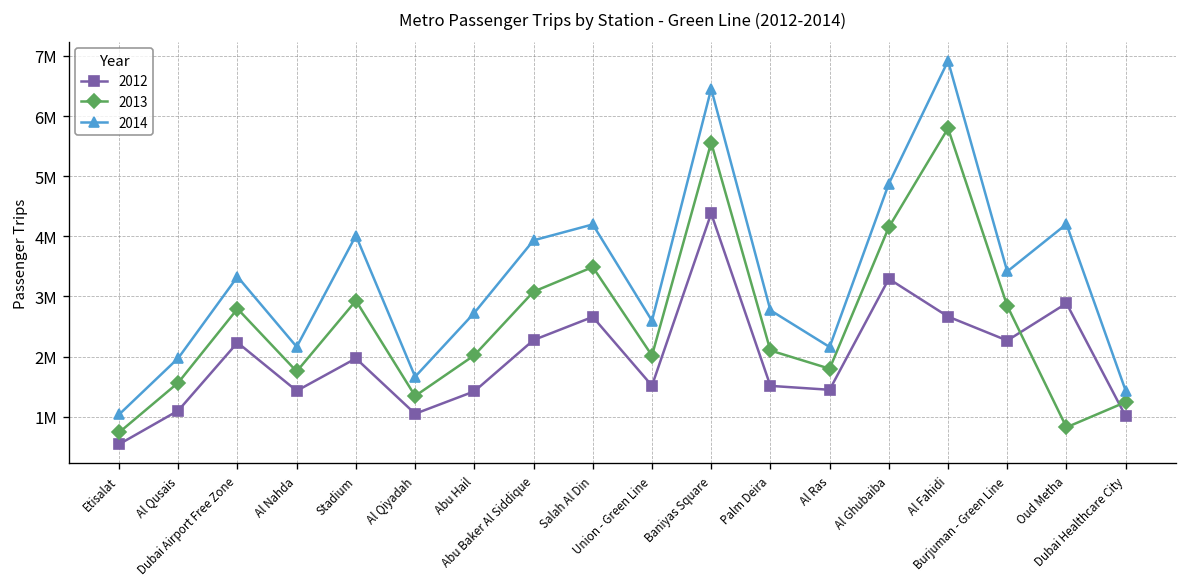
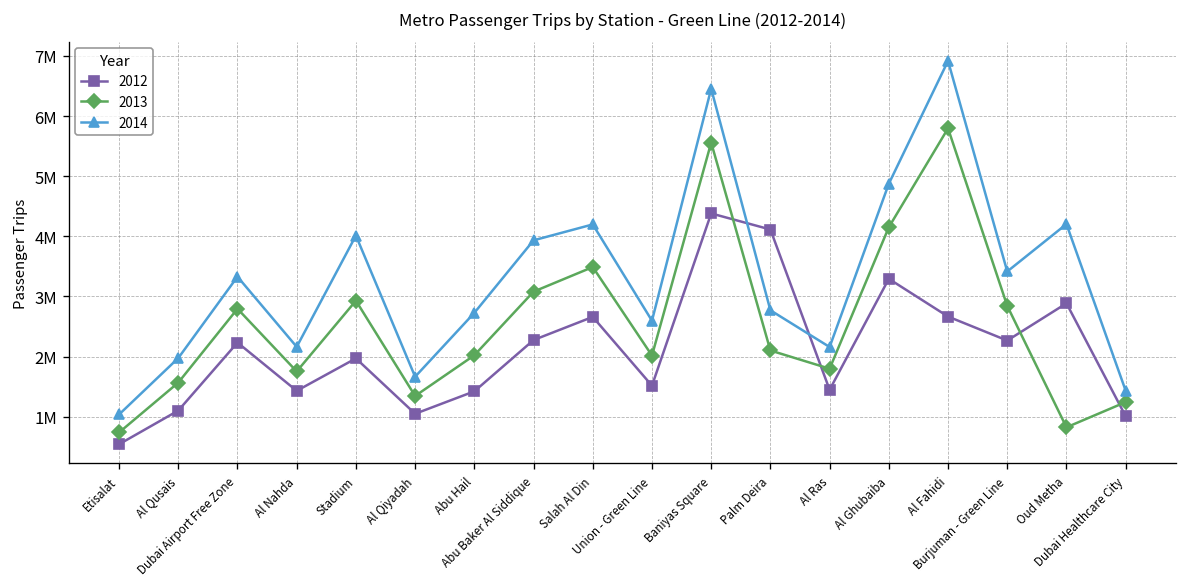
2012, Palm Deira: 1500000 -> 4100000
